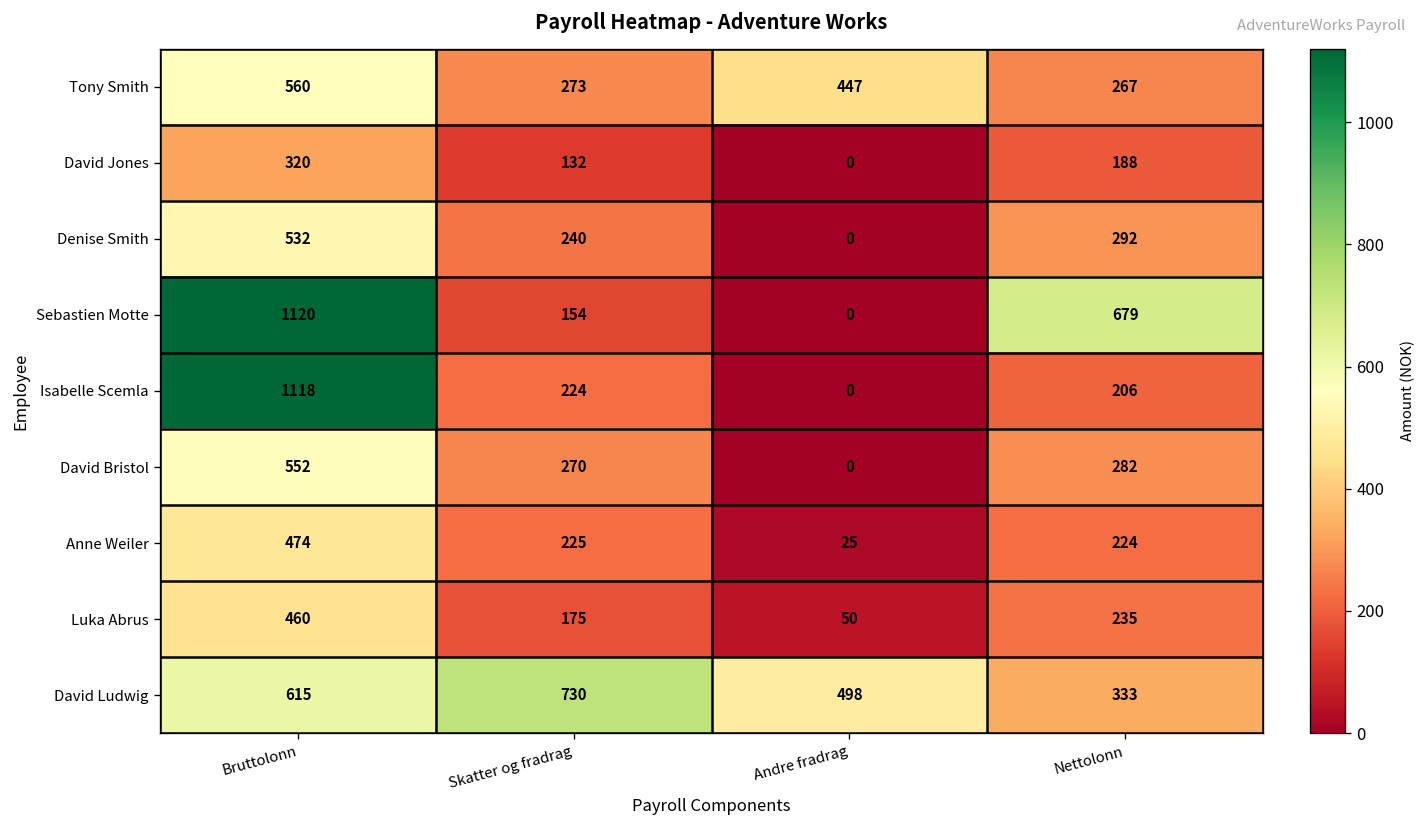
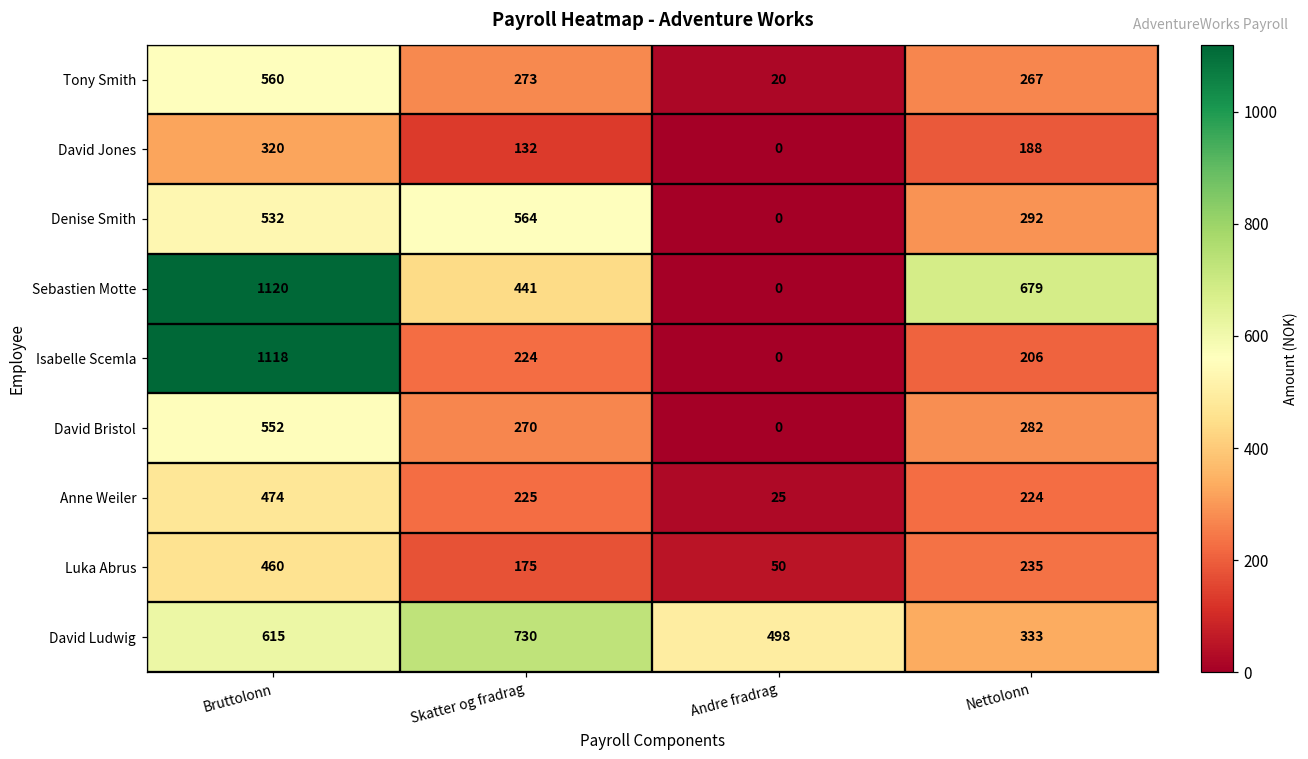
Tony Smith, Andre fradrag: 447 -> 20
Denise Smith, Skatter og fradrag: 240 -> 564
Sebastien Motte, Skatter og fradrag: 154 -> 441
